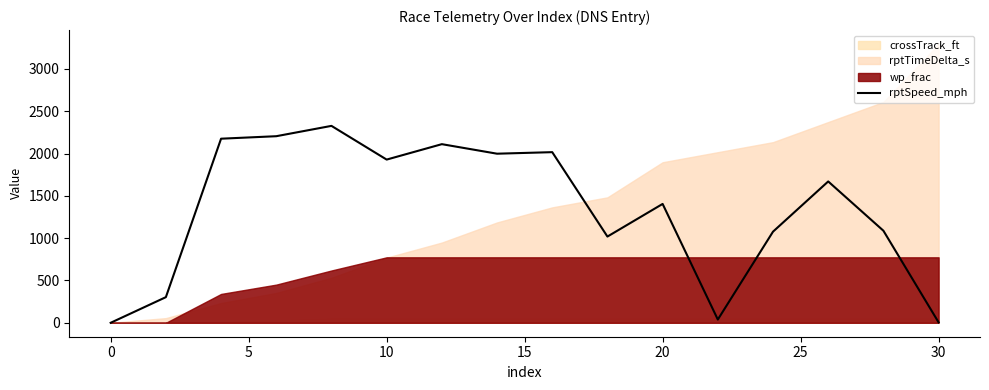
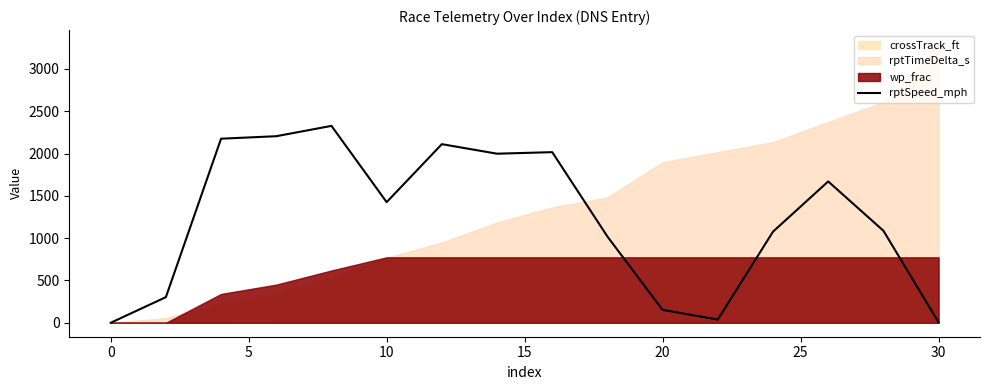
rptSpeed_mph, 10: 1900 -> 1400
rptSpeed_mph, 20: 1400 -> 200
